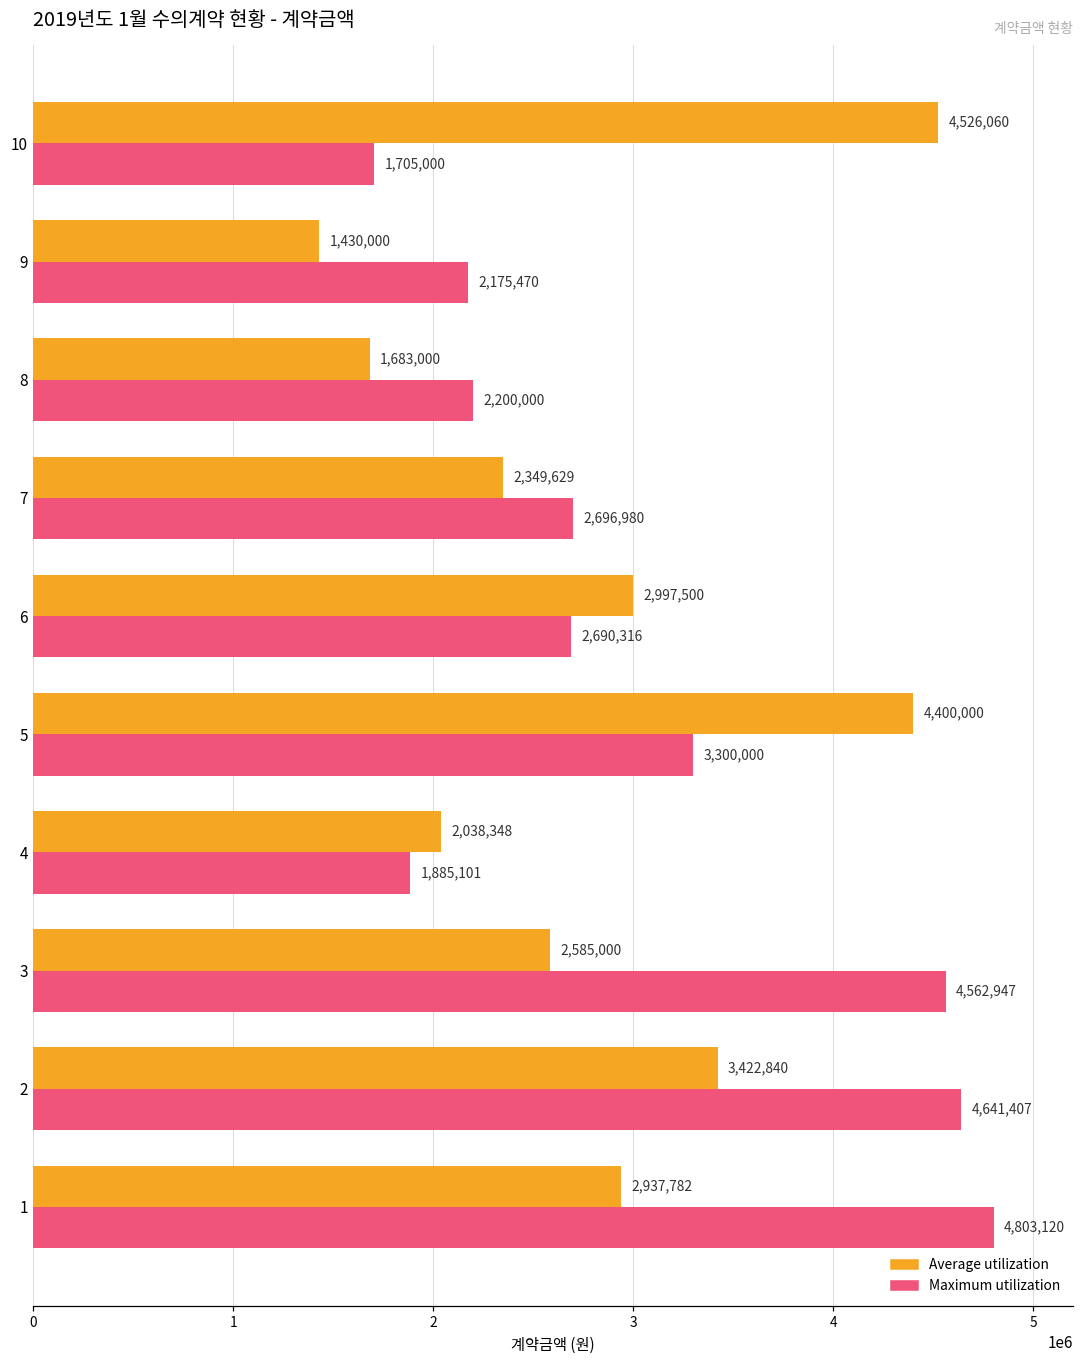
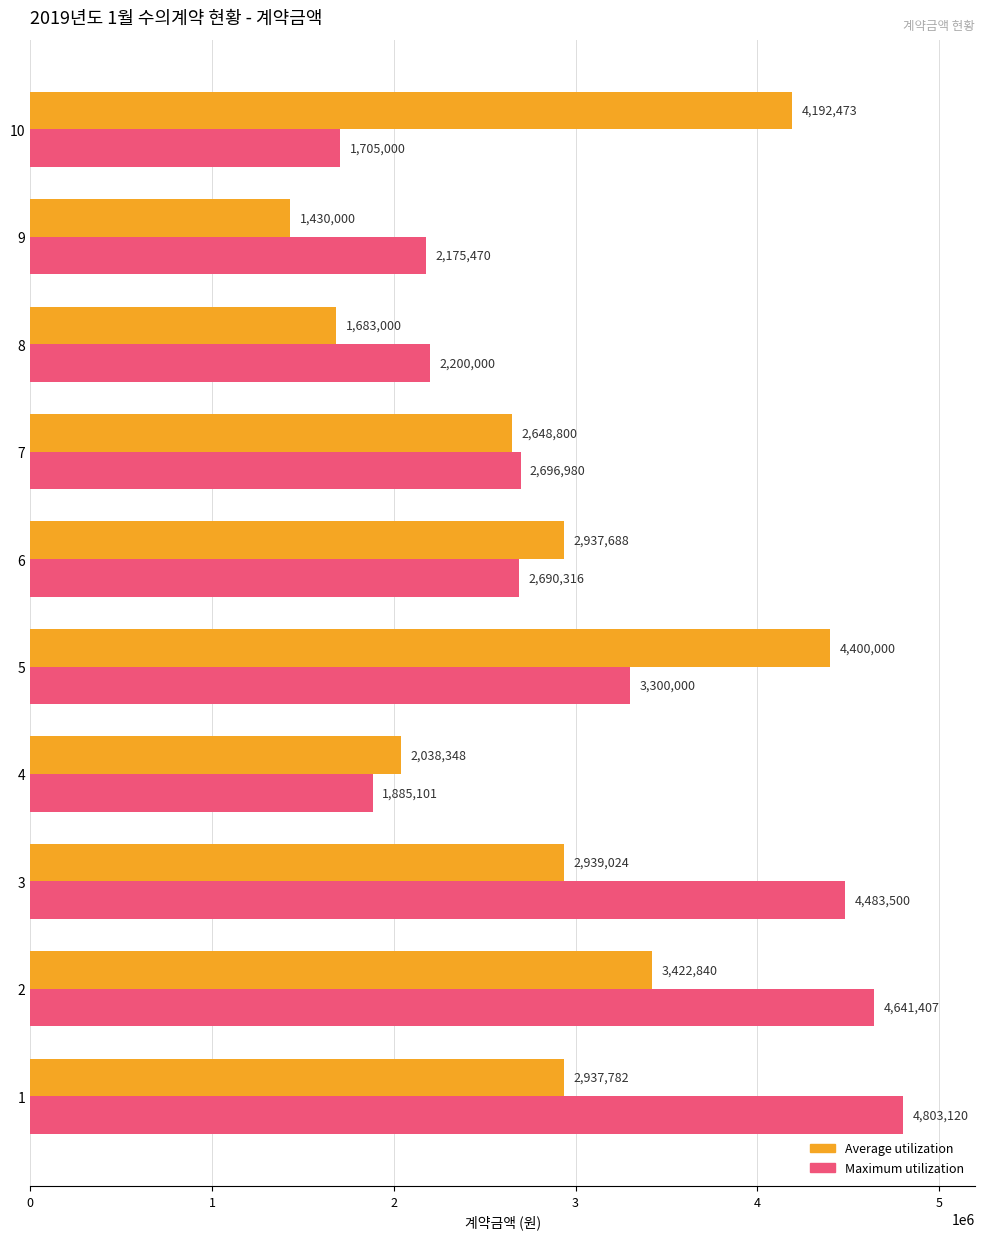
Average utilization, 10: 4,526,060 -> 4,192,473
Average utilization, 7: 2,349,629 -> 2,648,800
Average utilization, 6: 2,997,500 -> 2,937,688
Average utilization, 3: 2,585,000 -> 2,939,024
Maximum utilization, 3: 4,562,947 -> 4,483,500
